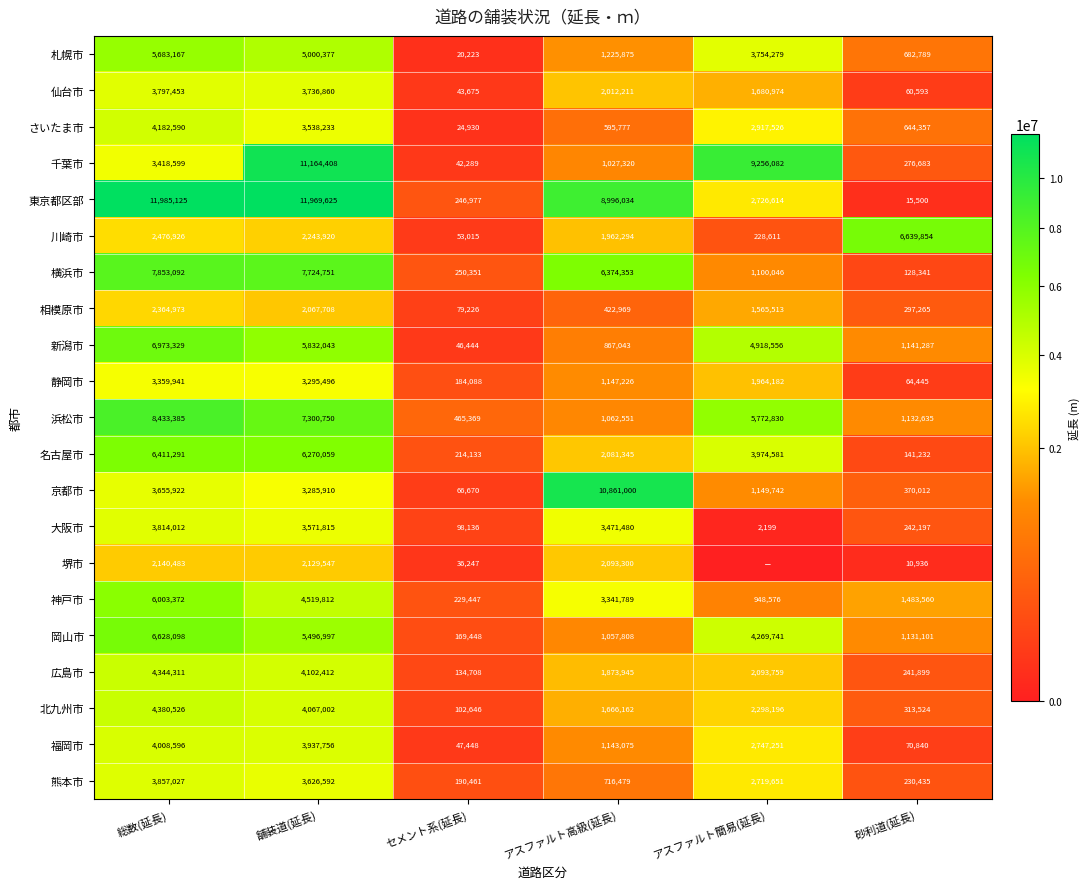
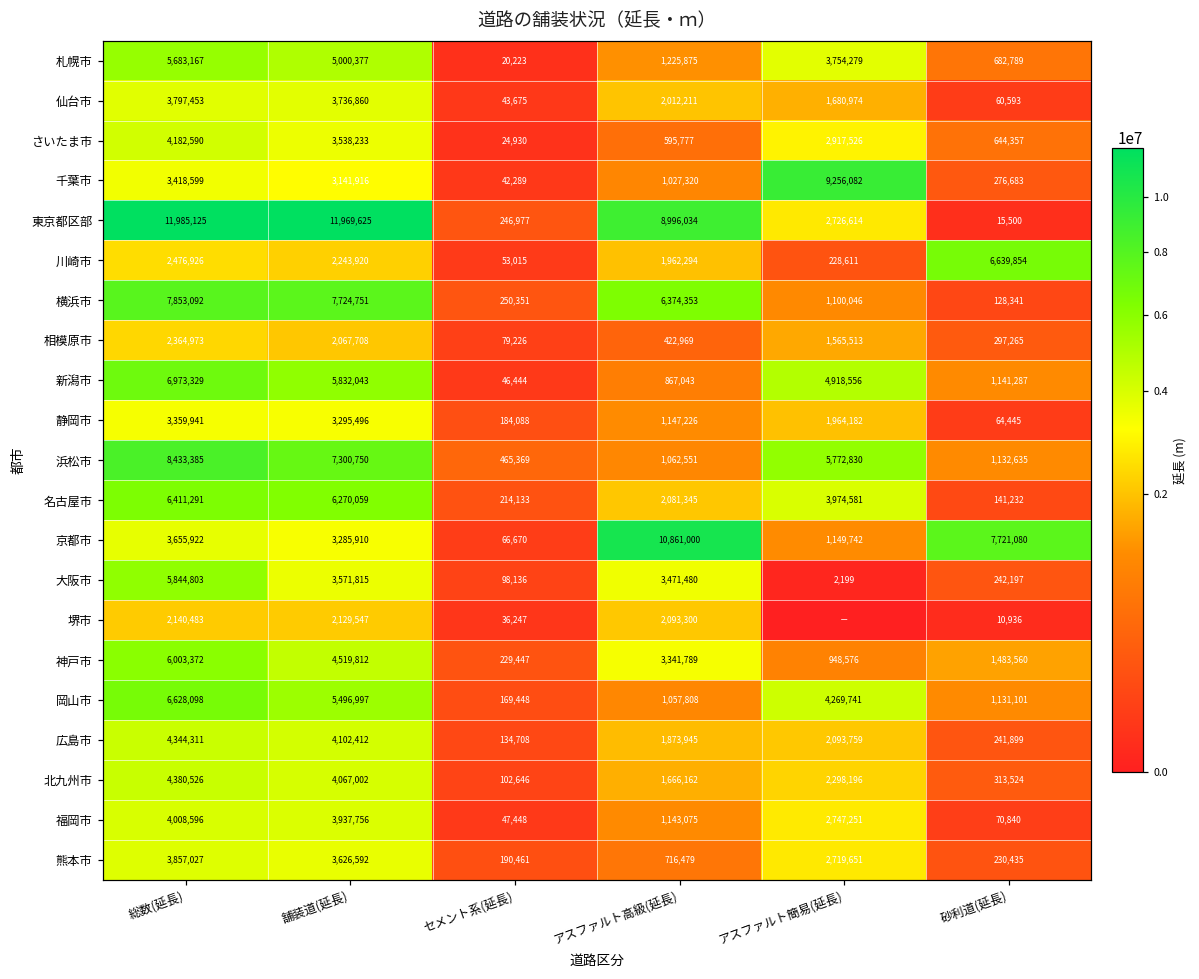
千葉市, 舗装道(延長): 11,164,408 -> 3,141,916
京都市, 砂利道(延長): 370,012 -> 7,721,080
大阪市, 総数(延長): 3,814,012 -> 5,844,803
